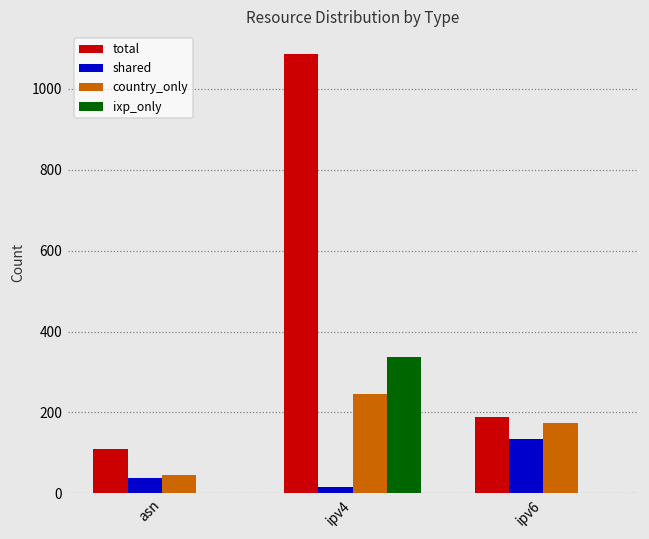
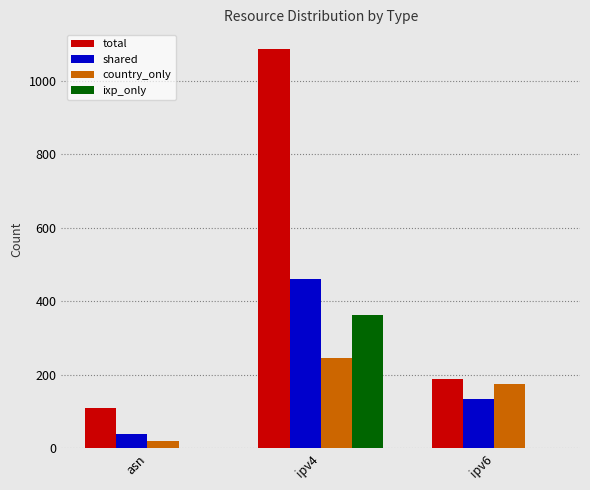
country_only, asn: 50 -> 20
shared, ipv4: 20 -> 460
ixp_only, ipv4: 340 -> 360
